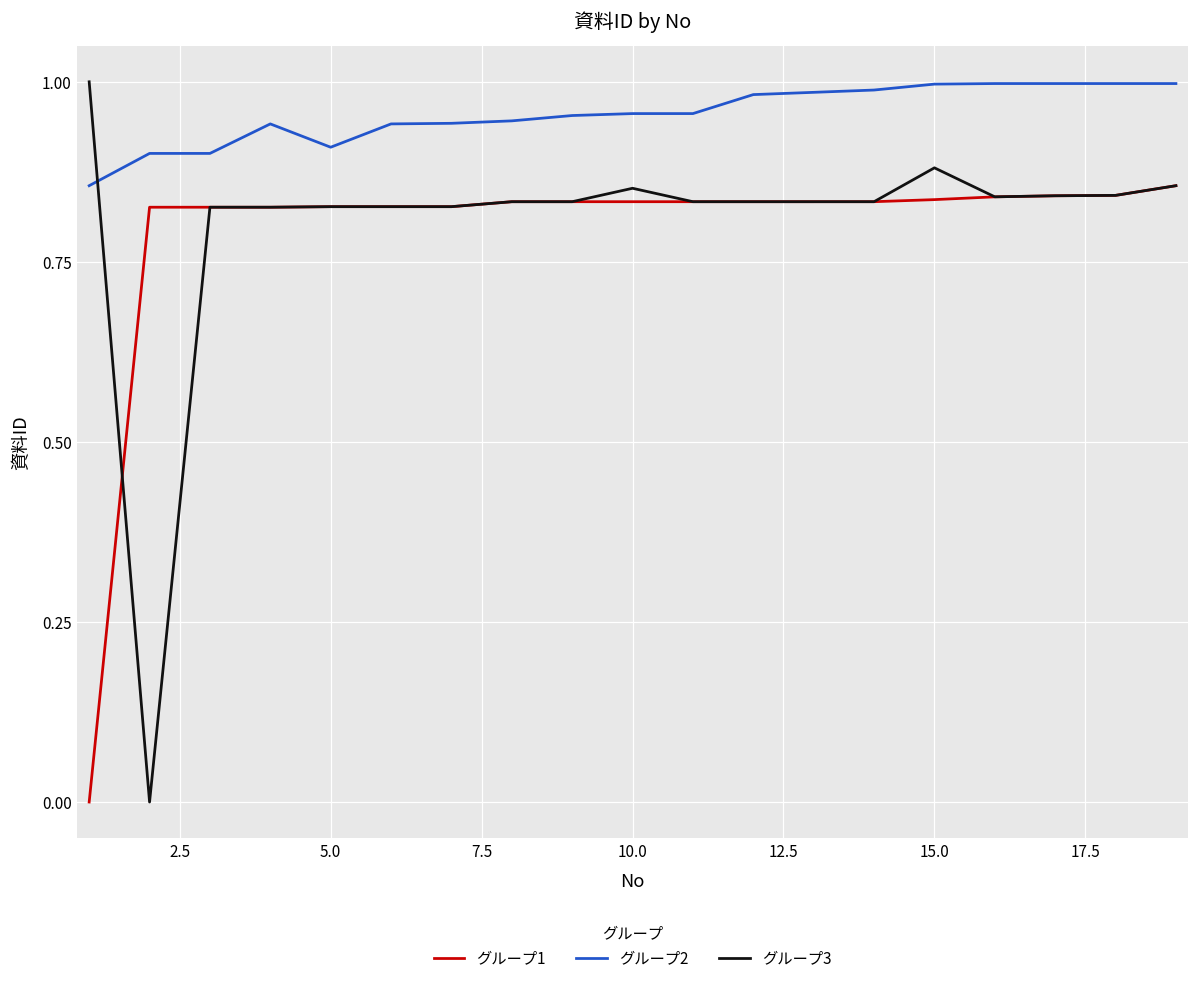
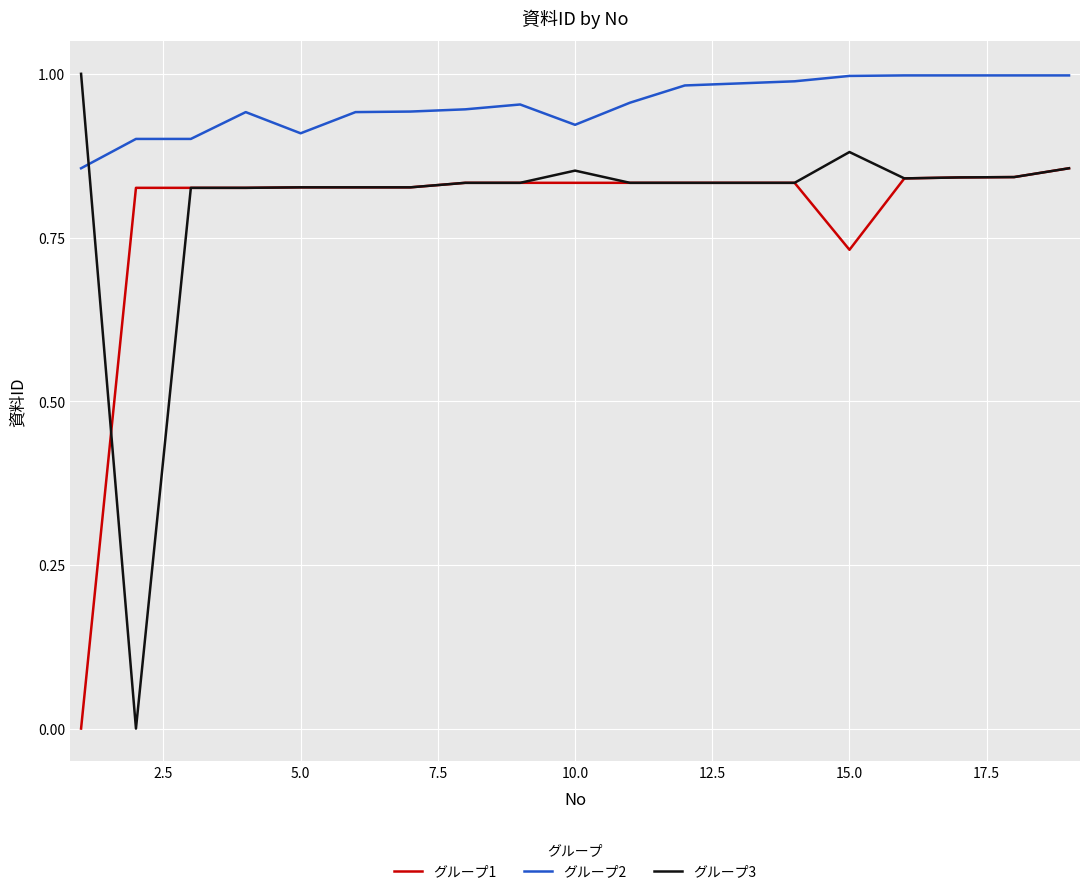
グループ2, 10.0: 0.96 -> 0.92
グループ1, 15.0: 0.84 -> 0.73
